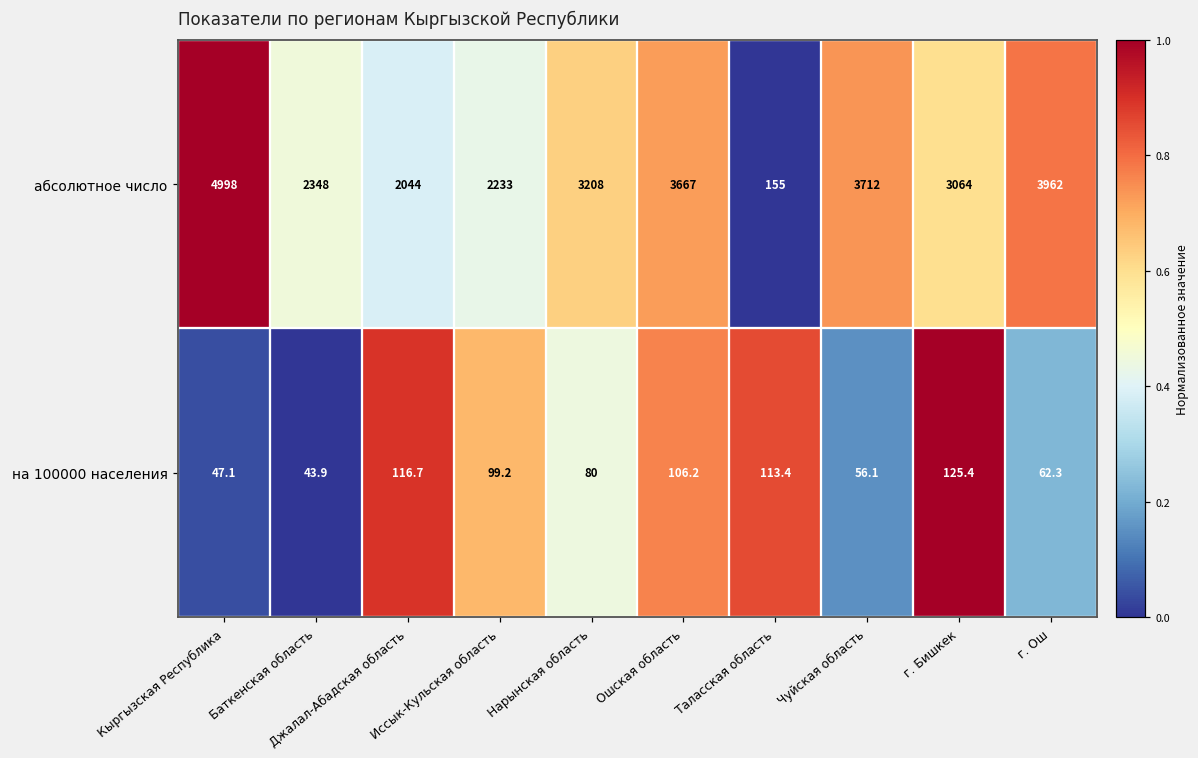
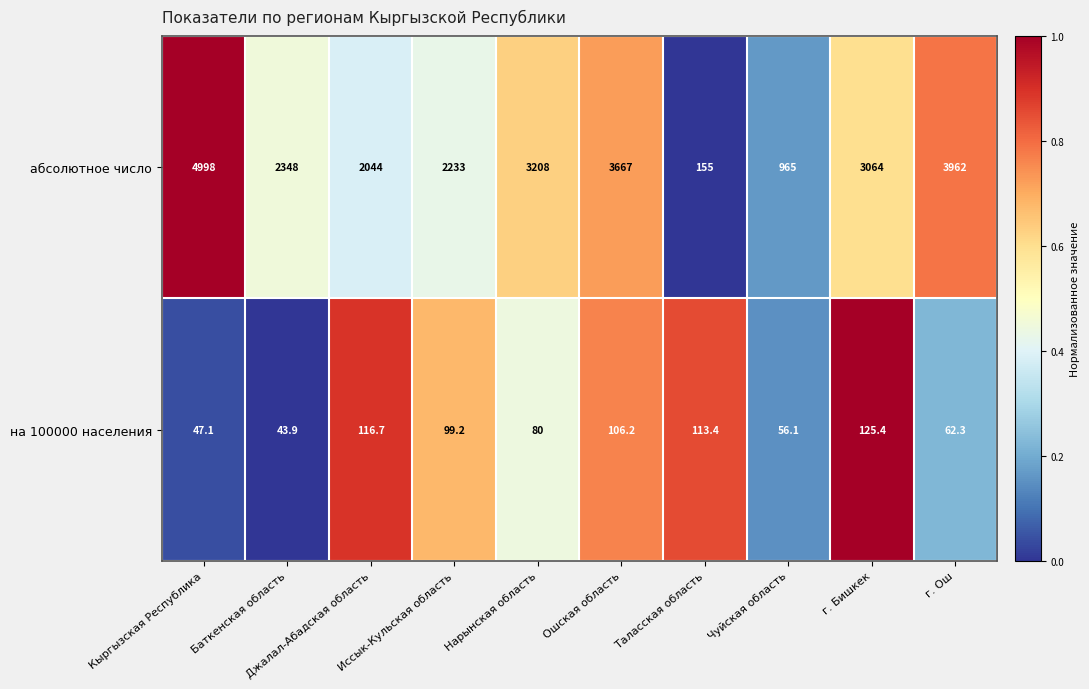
абсолютное число, Чуйская область: 3712 -> 965
